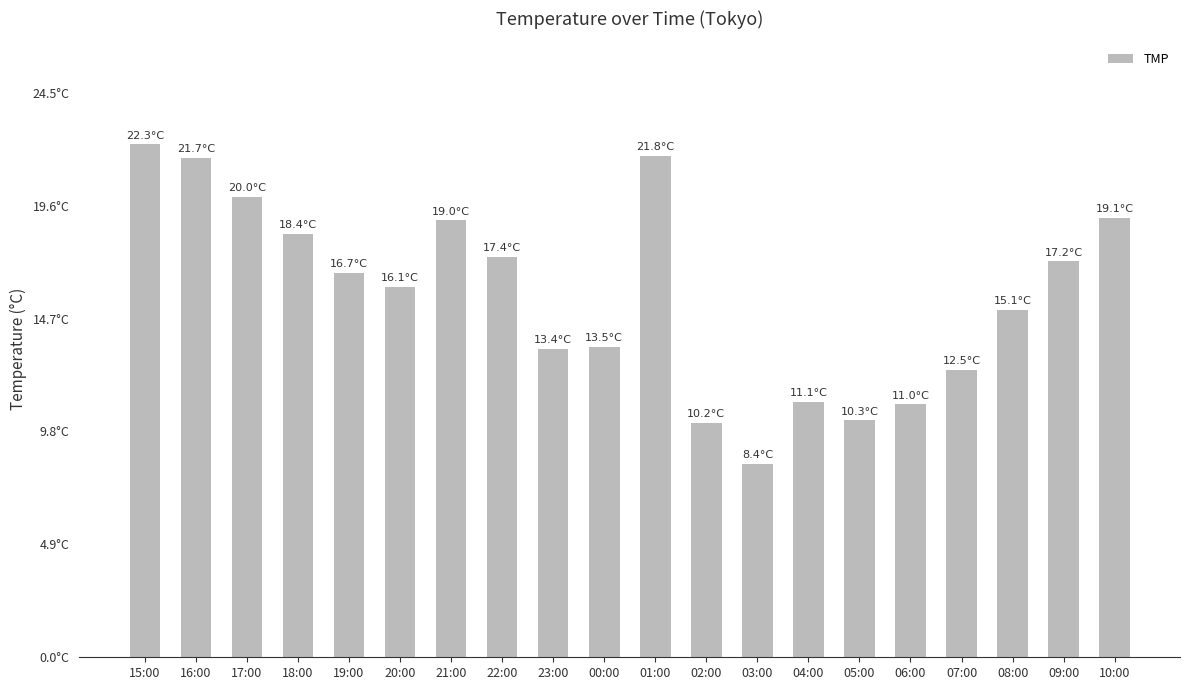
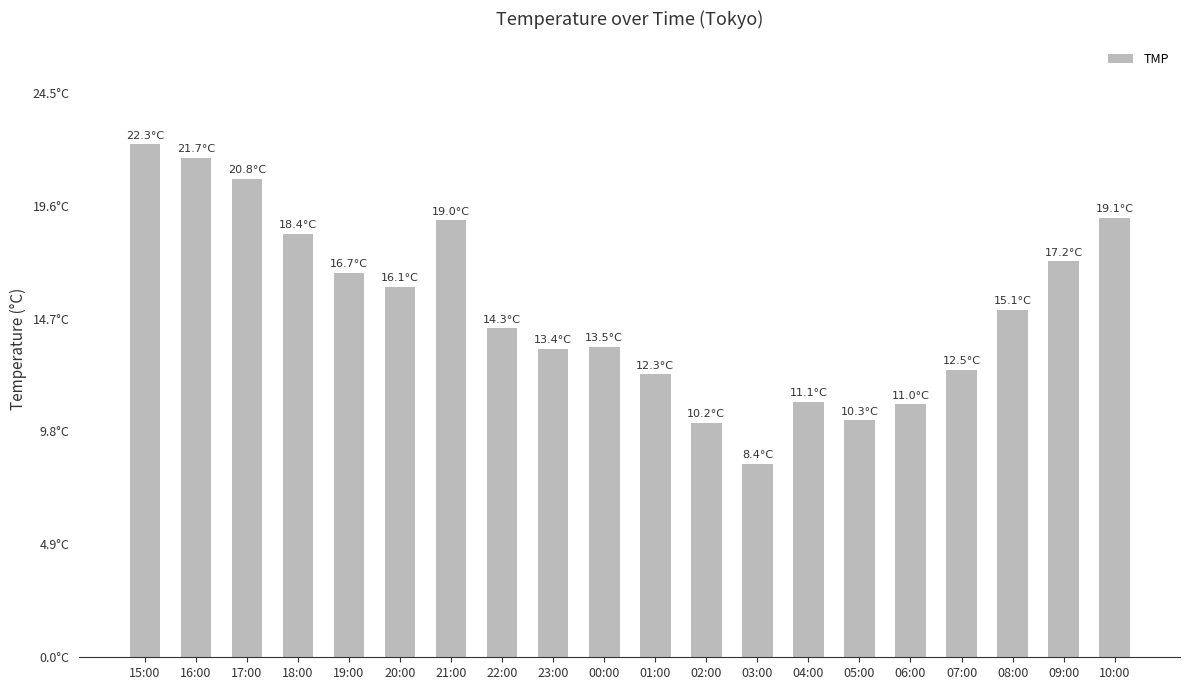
17:00: 20.0°C -> 20.8°C
22:00: 17.4°C -> 14.3°C
01:00: 21.8°C -> 12.3°C
